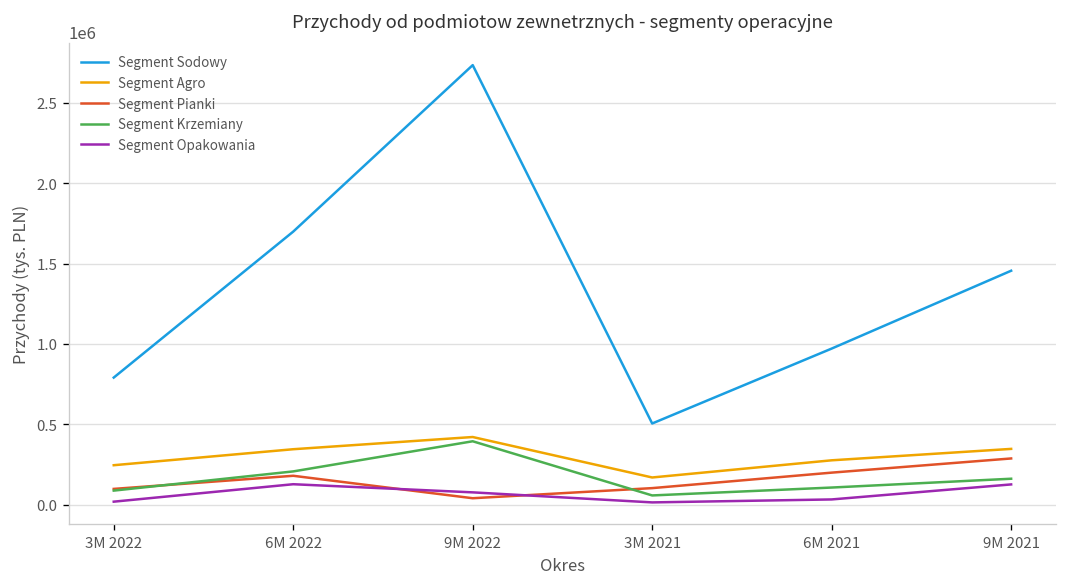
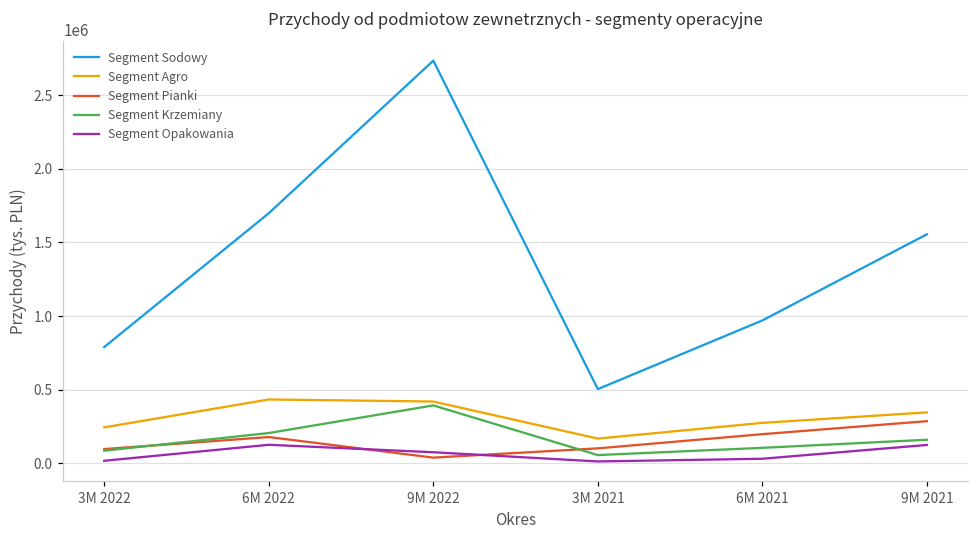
Segment Agro, 6M 2022: 340000 -> 430000
Segment Sodowy, 9M 2021: 1460000 -> 1560000
